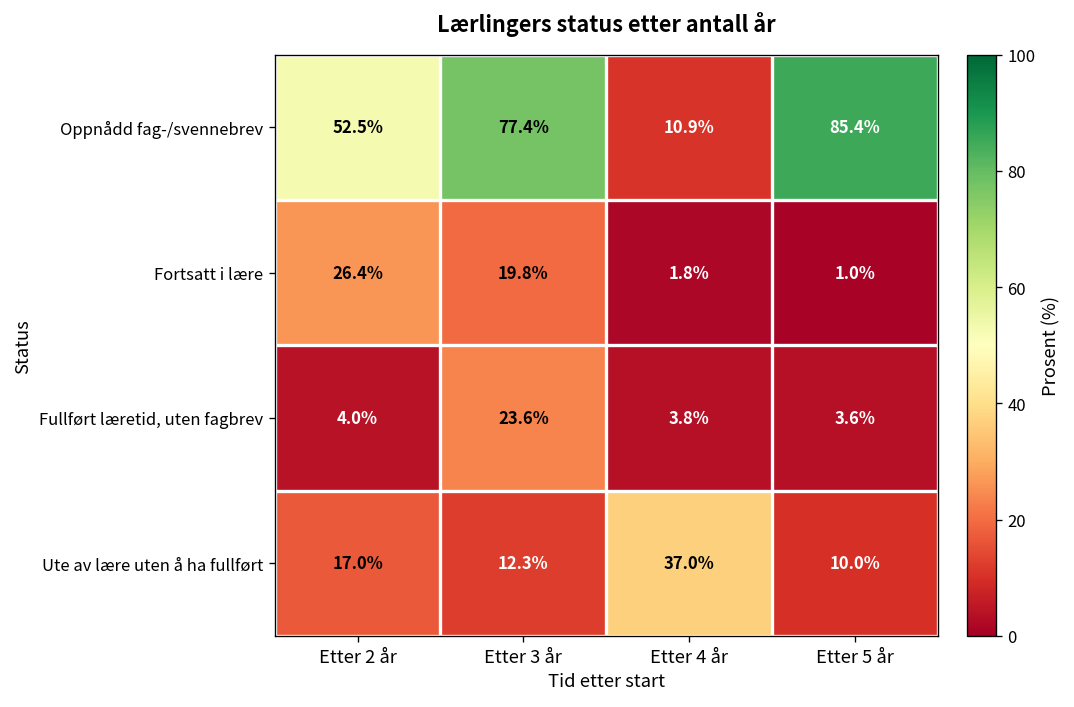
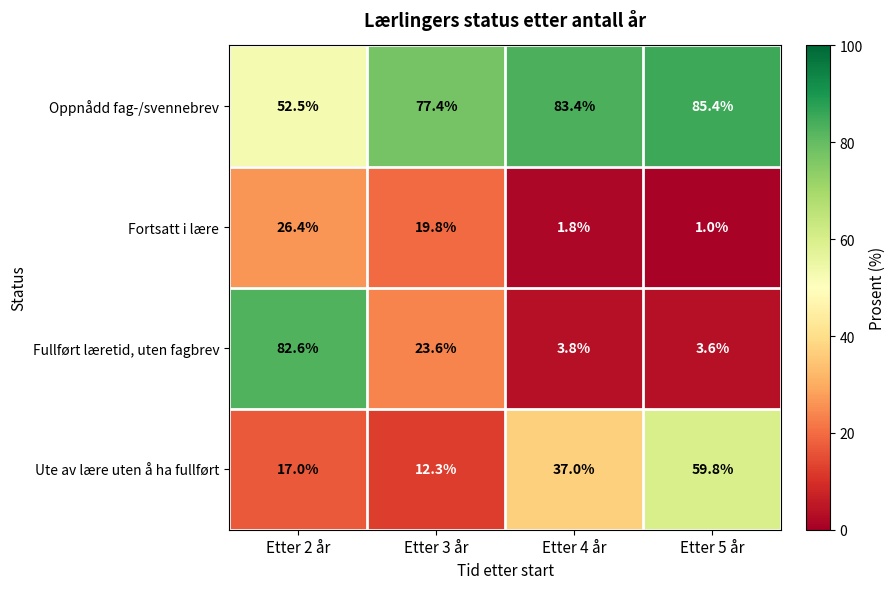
Oppnådd fag-/svennebrev, Etter 4 år: 10.9% -> 83.4%
Fullført læretid, uten fagbrev, Etter 2 år: 4.0% -> 82.6%
Ute av lære uten å ha fullført, Etter 5 år: 10.0% -> 59.8%
